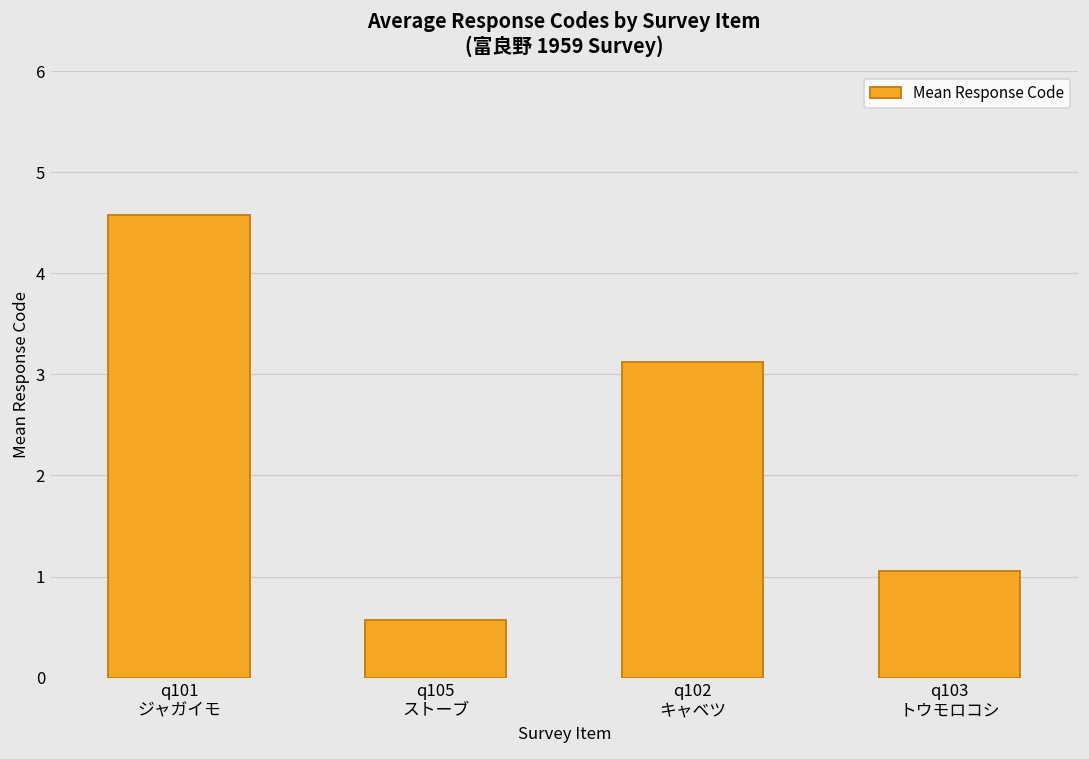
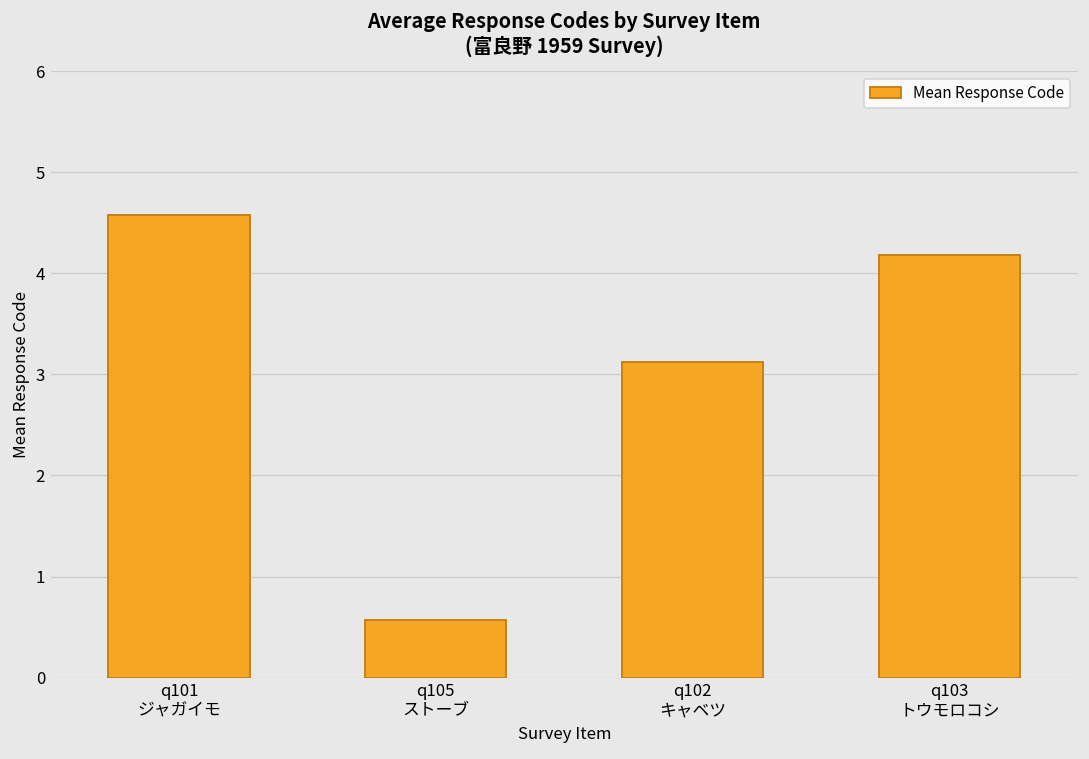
q103 トウモロコシ: 1.1 -> 4.2
